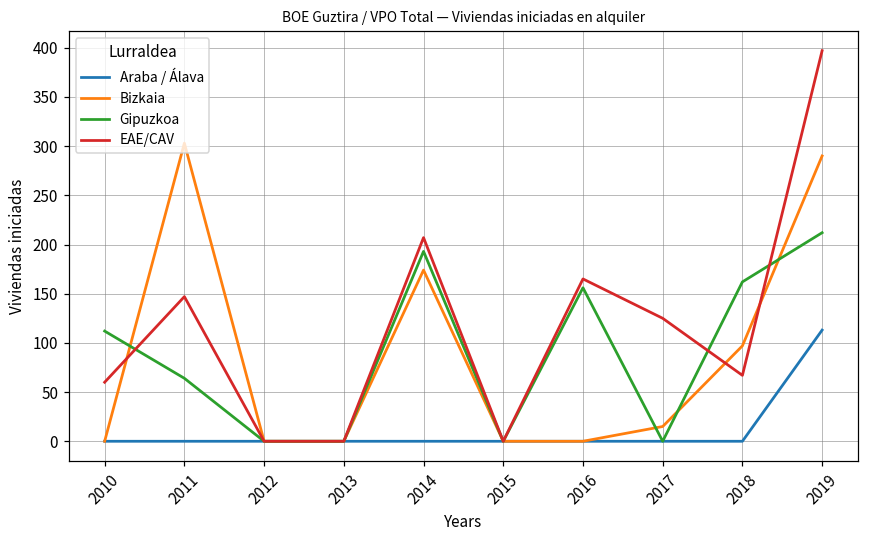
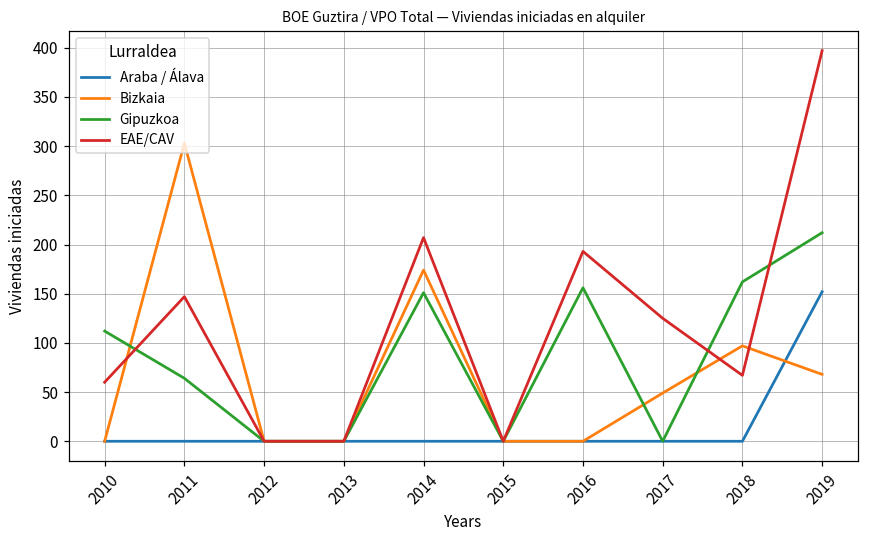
Gipuzkoa, 2014: 190 -> 150
EAE/CAV, 2016: 170 -> 190
Bizkaia, 2017: 20 -> 50
Araba / Álava, 2019: 110 -> 150
Bizkaia, 2019: 290 -> 70
